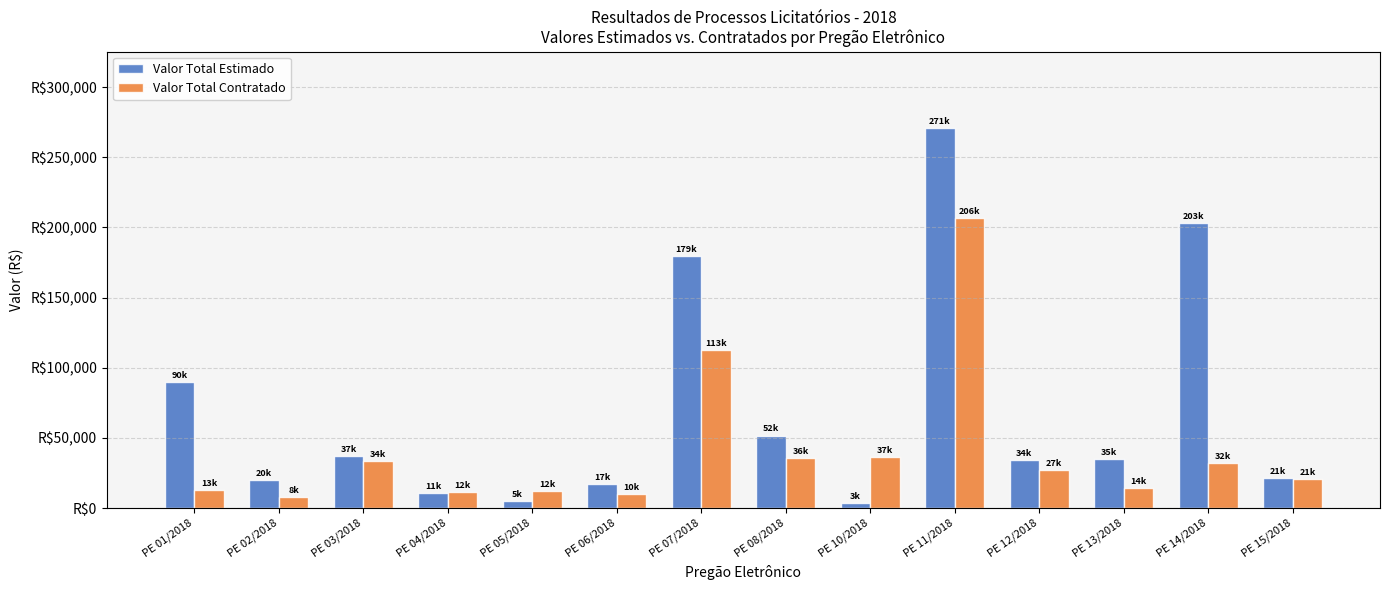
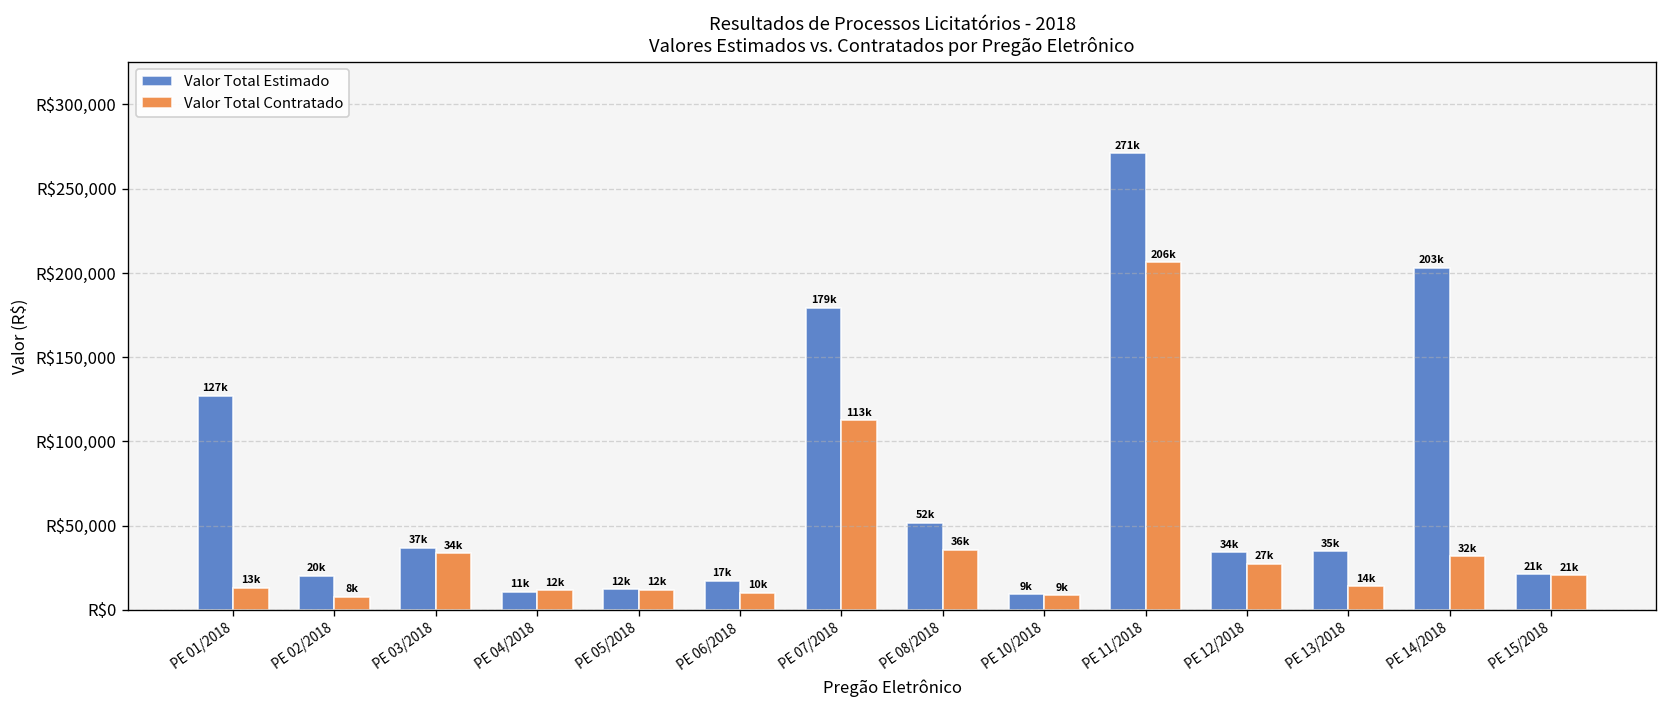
Valor Total Estimado, PE 01/2018: 90k -> 127k
Valor Total Estimado, PE 05/2018: 5k -> 12k
Valor Total Estimado, PE 10/2018: 3k -> 9k
Valor Total Contratado, PE 10/2018: 37k -> 9k
